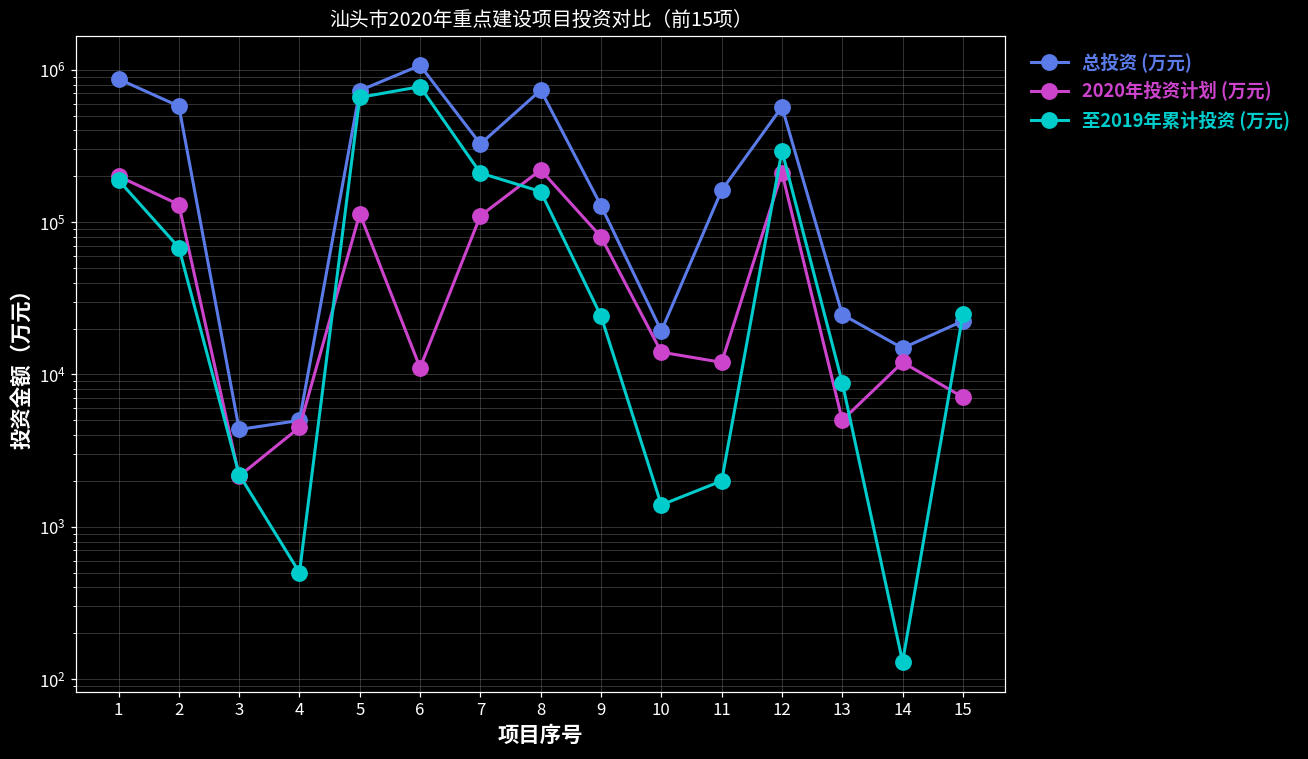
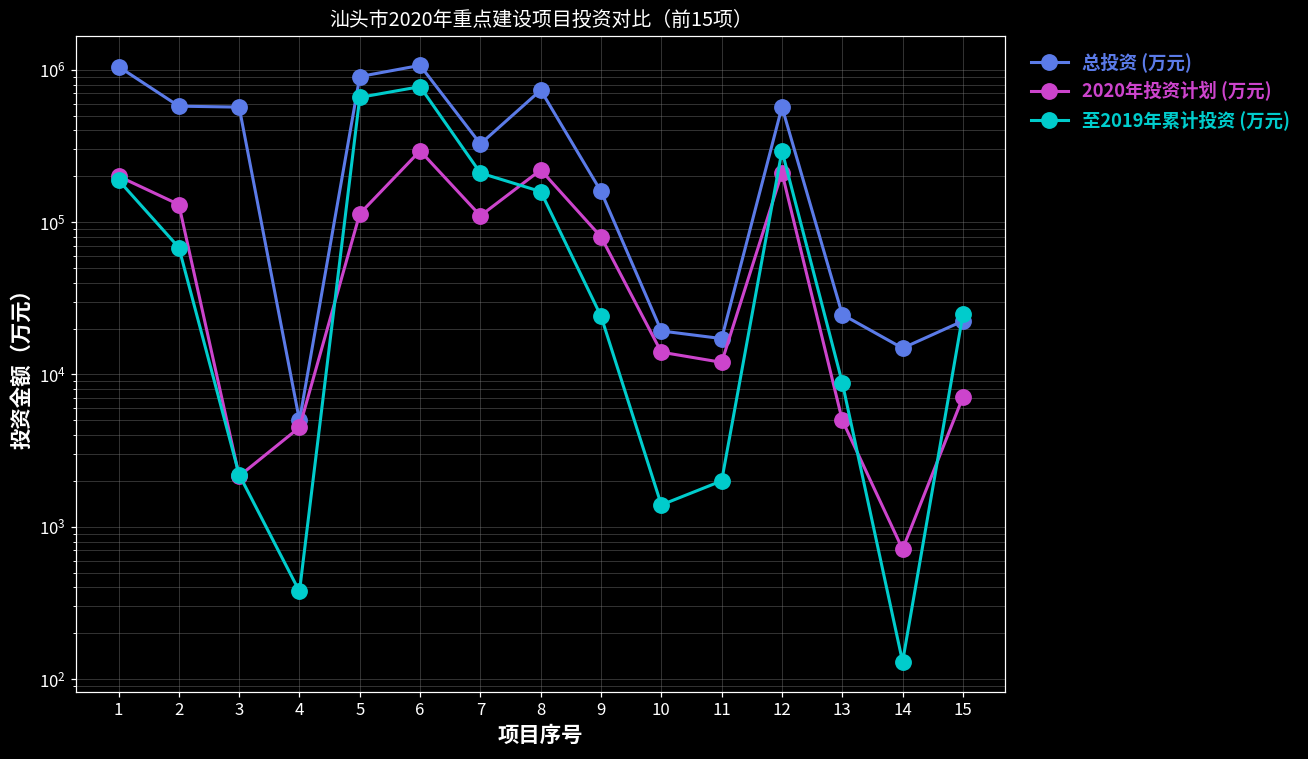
总投资 (万元), 1: 900000 -> 1000000
总投资 (万元), 3: 4400 -> 570000
至2019年累计投资 (万元), 4: 500 -> 380
总投资 (万元), 5: 700000 -> 900000
2020年投资计划 (万元), 6: 11000 -> 290000
总投资 (万元), 9: 130000 -> 160000
总投资 (万元), 11: 160000 -> 17000
2020年投资计划 (万元), 14: 12000 -> 700
